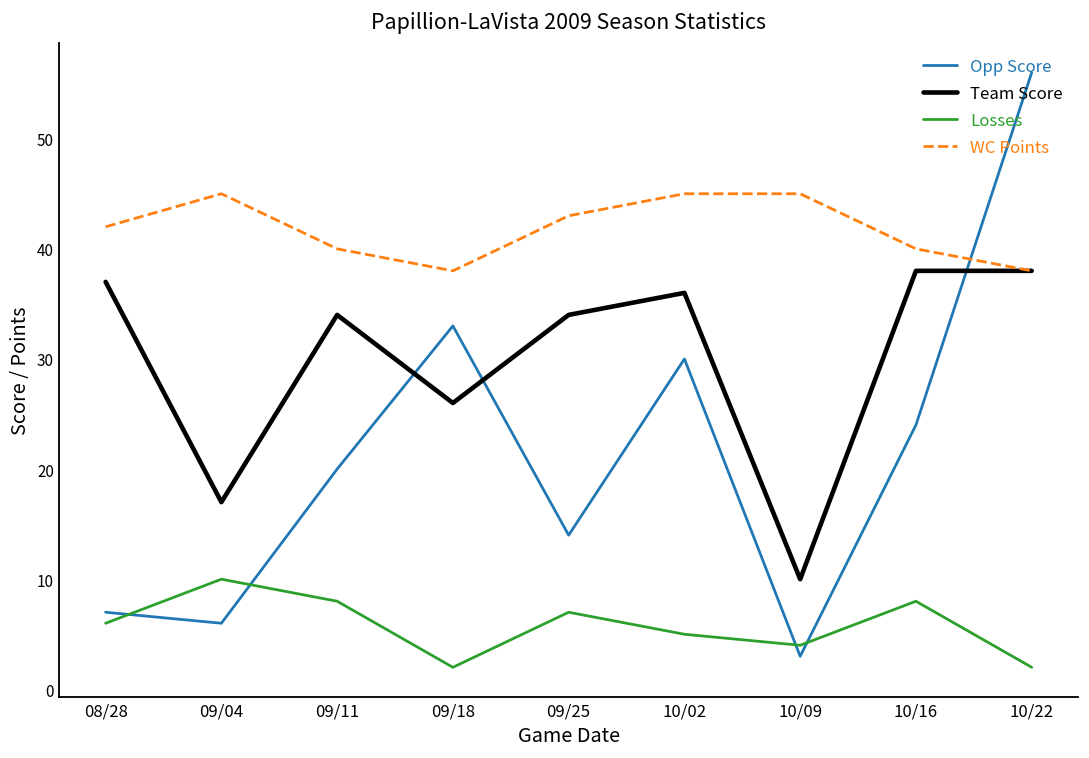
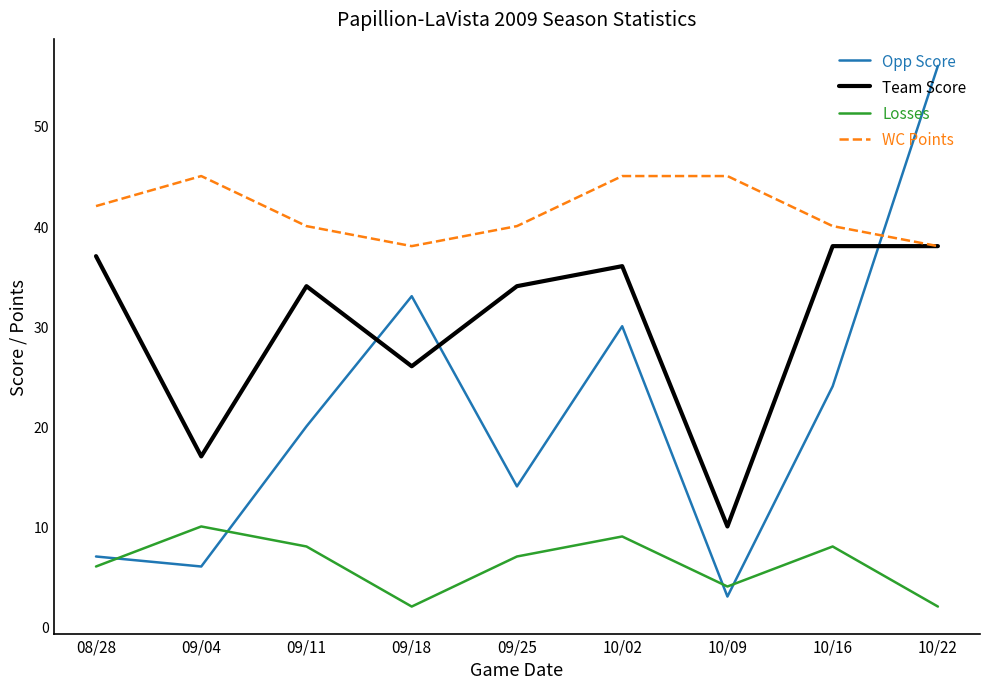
WC Points, 09/25: 43 -> 40
Losses, 10/02: 5 -> 9
